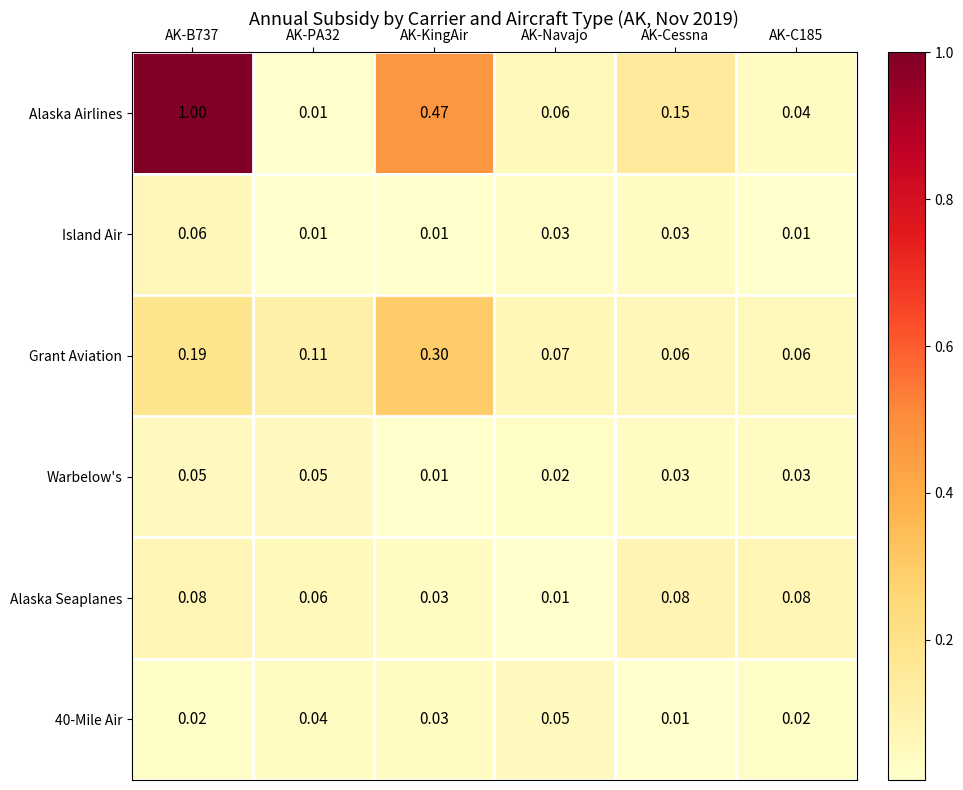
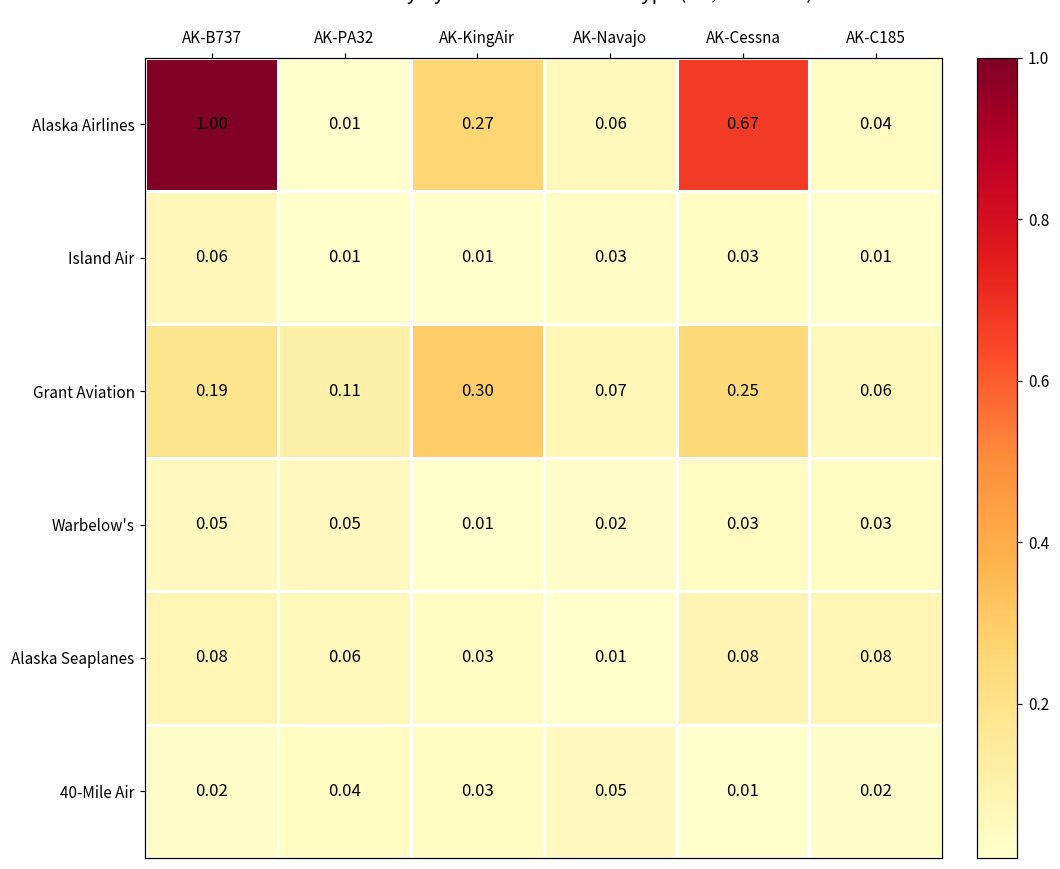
Alaska Airlines, AK-KingAir: 0.47 -> 0.27
Alaska Airlines, AK-Cessna: 0.15 -> 0.67
Grant Aviation, AK-Cessna: 0.06 -> 0.25
